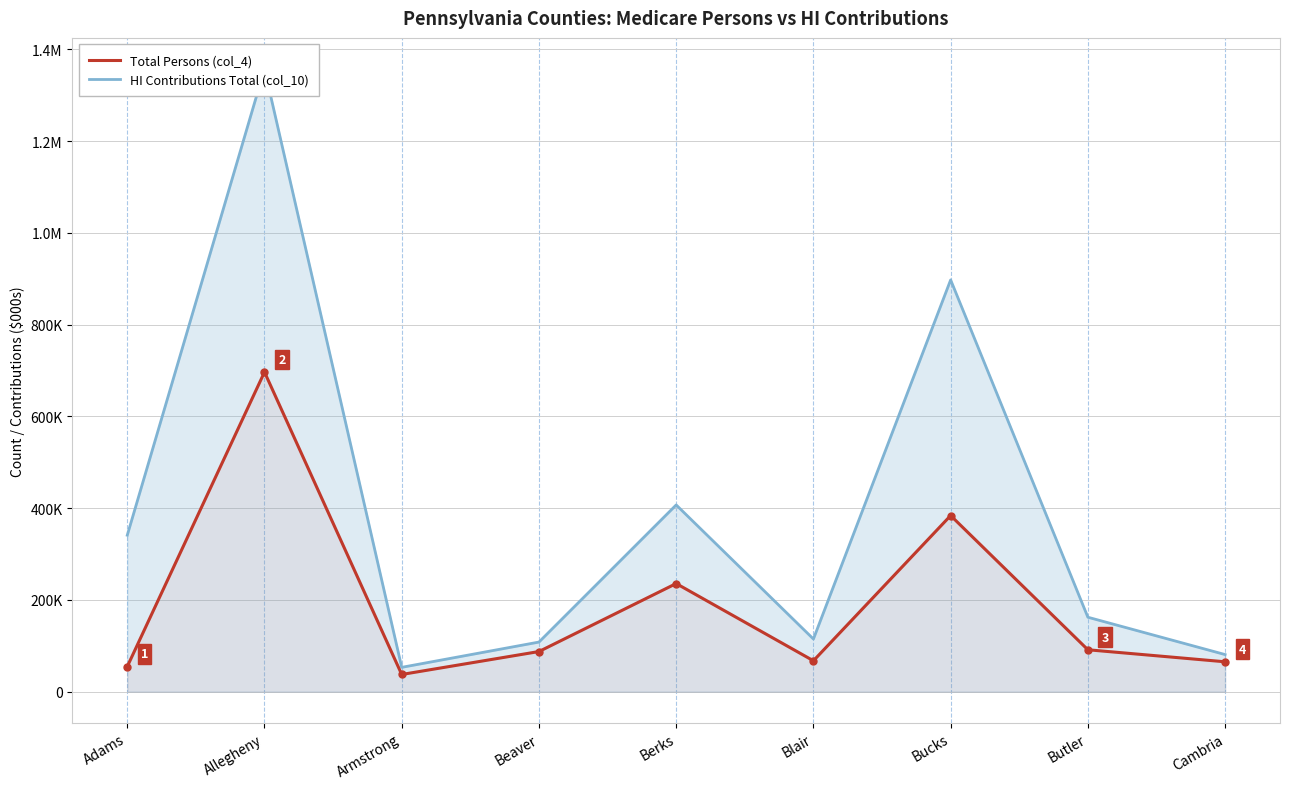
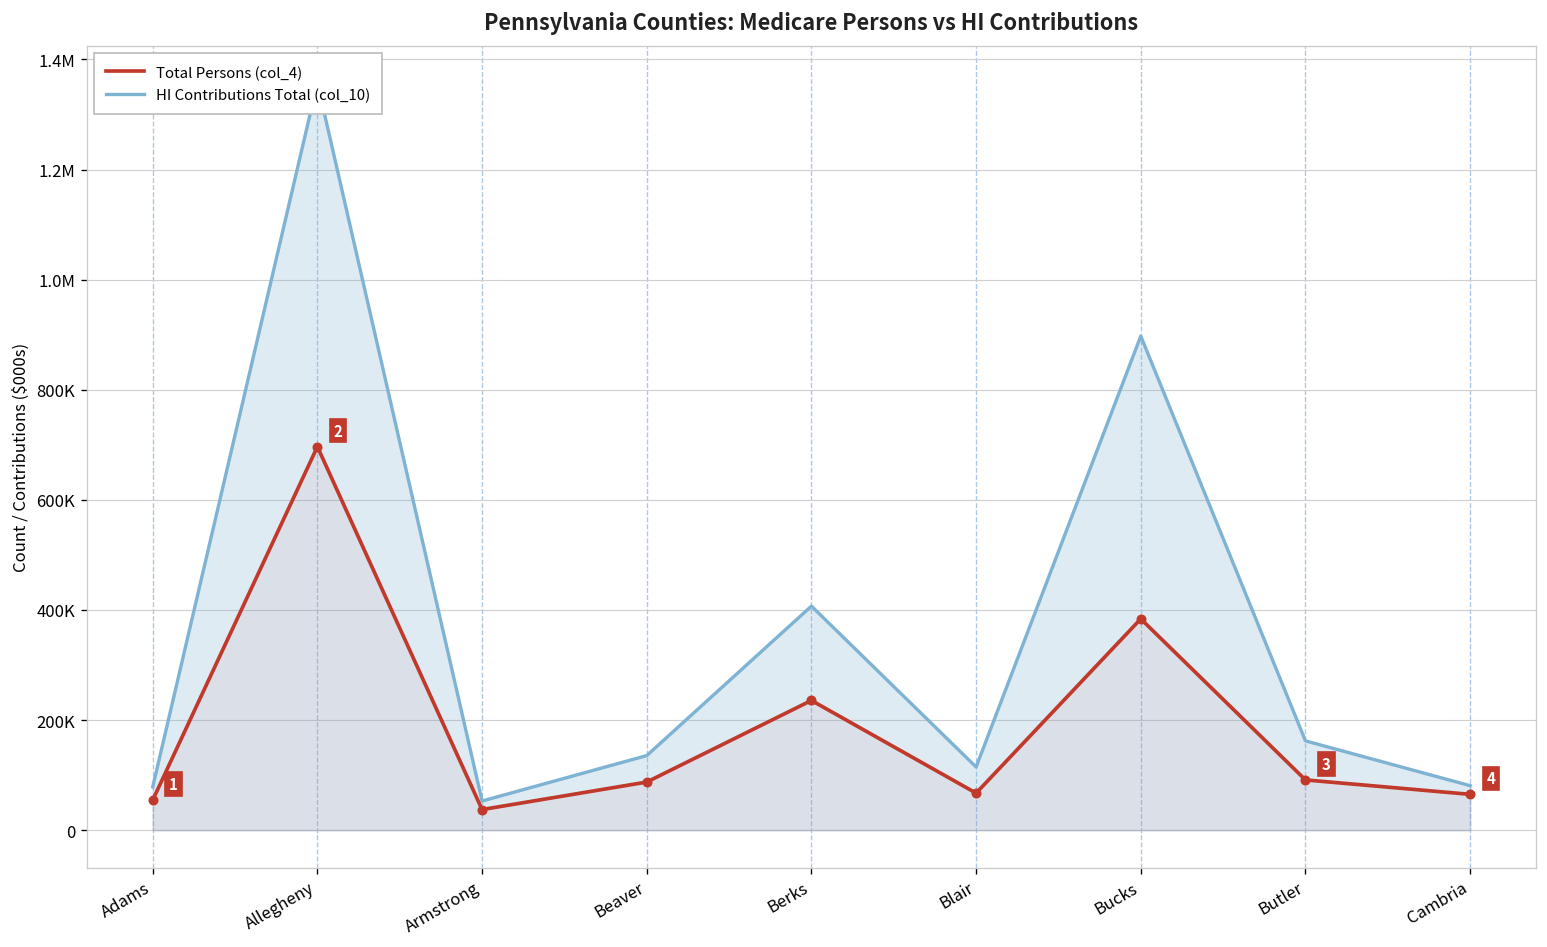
HI Contributions Total (col_10), Adams: 340000 -> 80000
HI Contributions Total (col_10), Beaver: 110000 -> 140000
